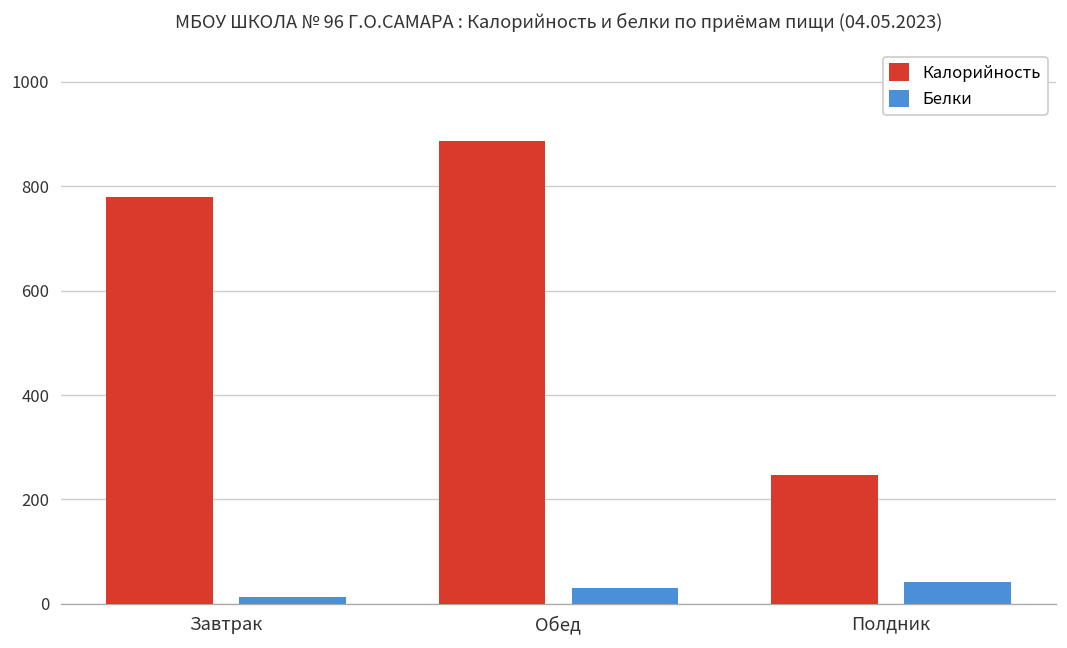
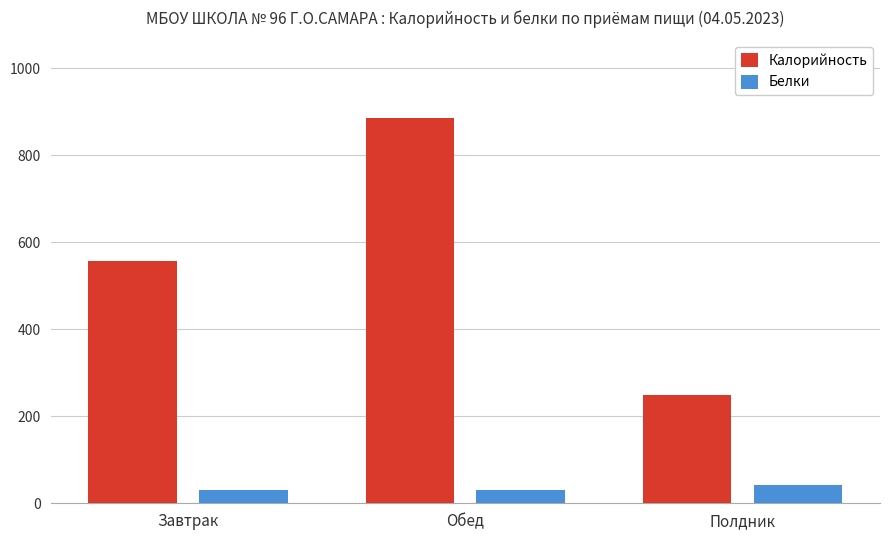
Калорийность, Завтрак: 780 -> 560
Белки, Завтрак: 10 -> 30
